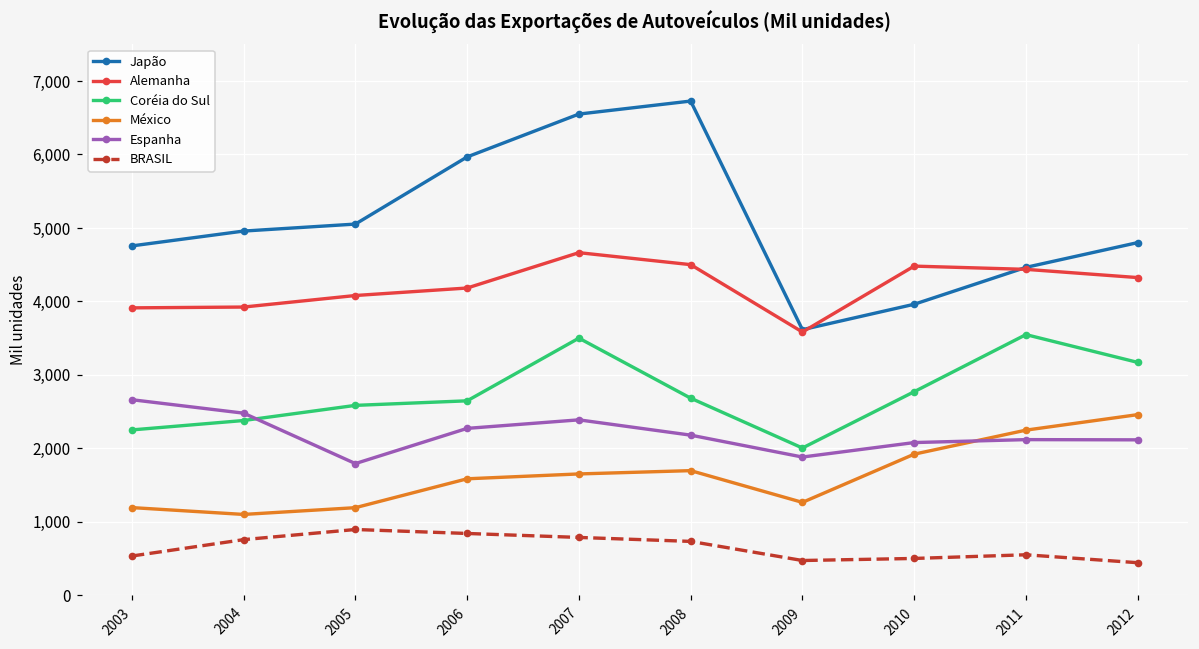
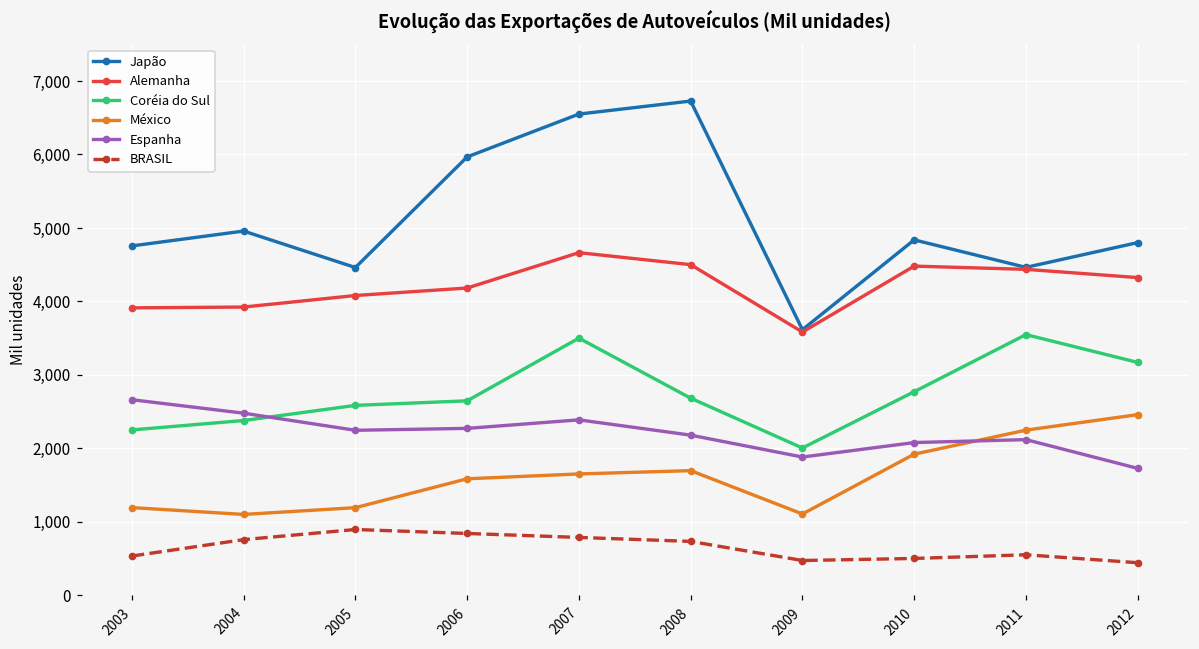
Japão, 2005: 5,100 -> 4,500
Espanha, 2005: 1,800 -> 2,200
México, 2009: 1,300 -> 1,100
Japão, 2010: 4,000 -> 4,800
Espanha, 2012: 2,100 -> 1,700
